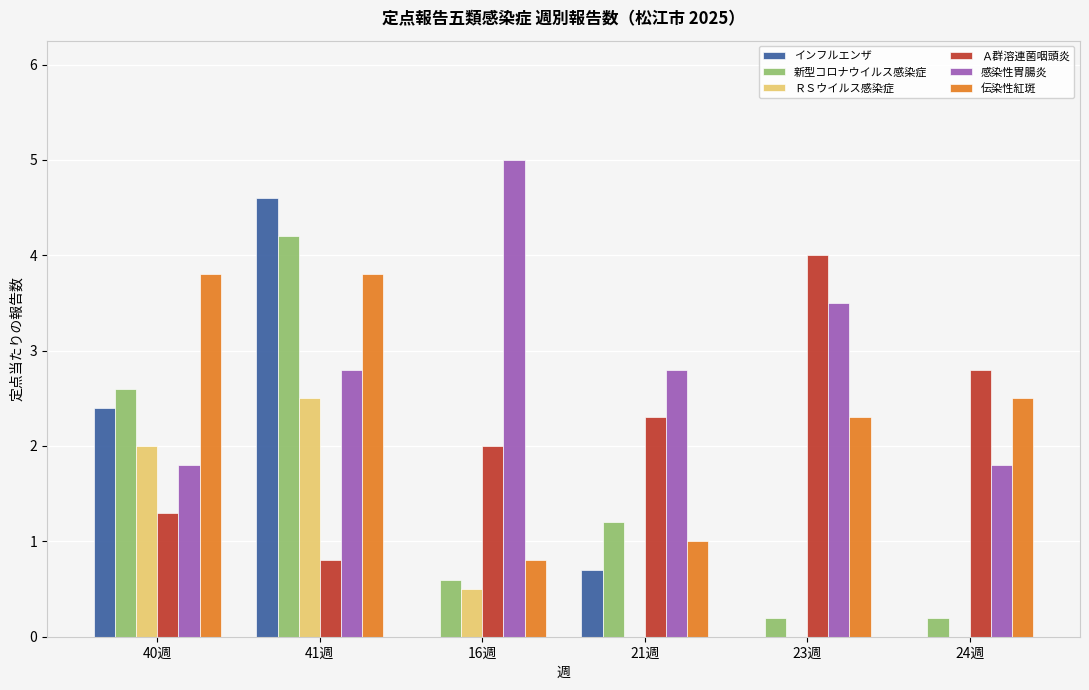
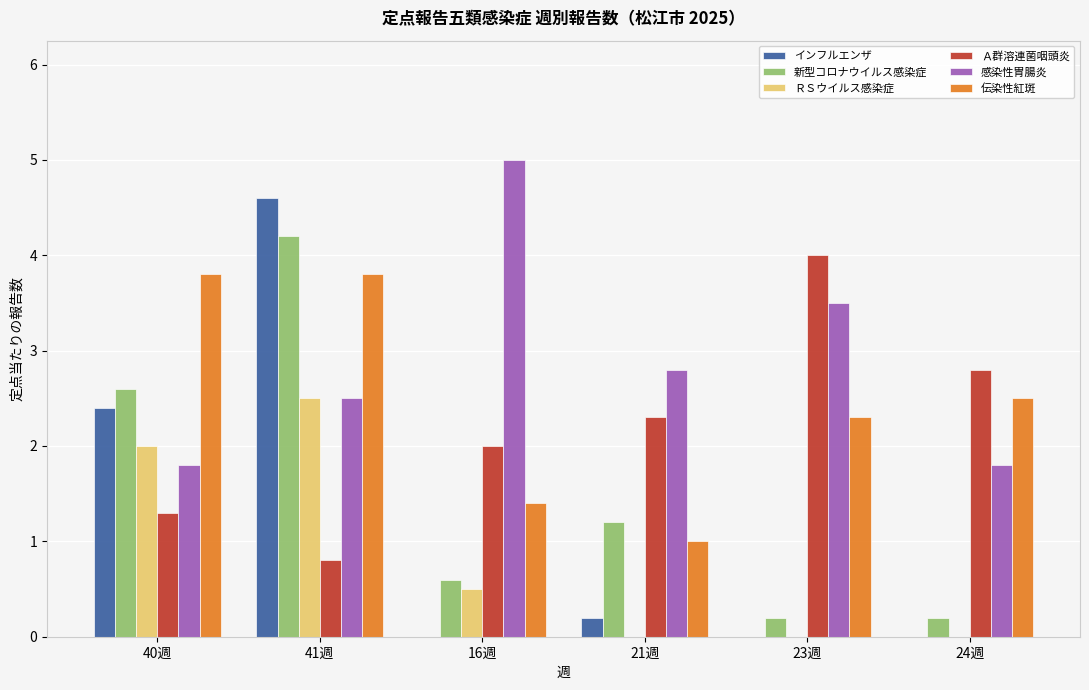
感染性胃腸炎, 41週: 2.8 -> 2.5
伝染性紅斑, 16週: 0.8 -> 1.4
インフルエンザ, 21週: 0.7 -> 0.2
